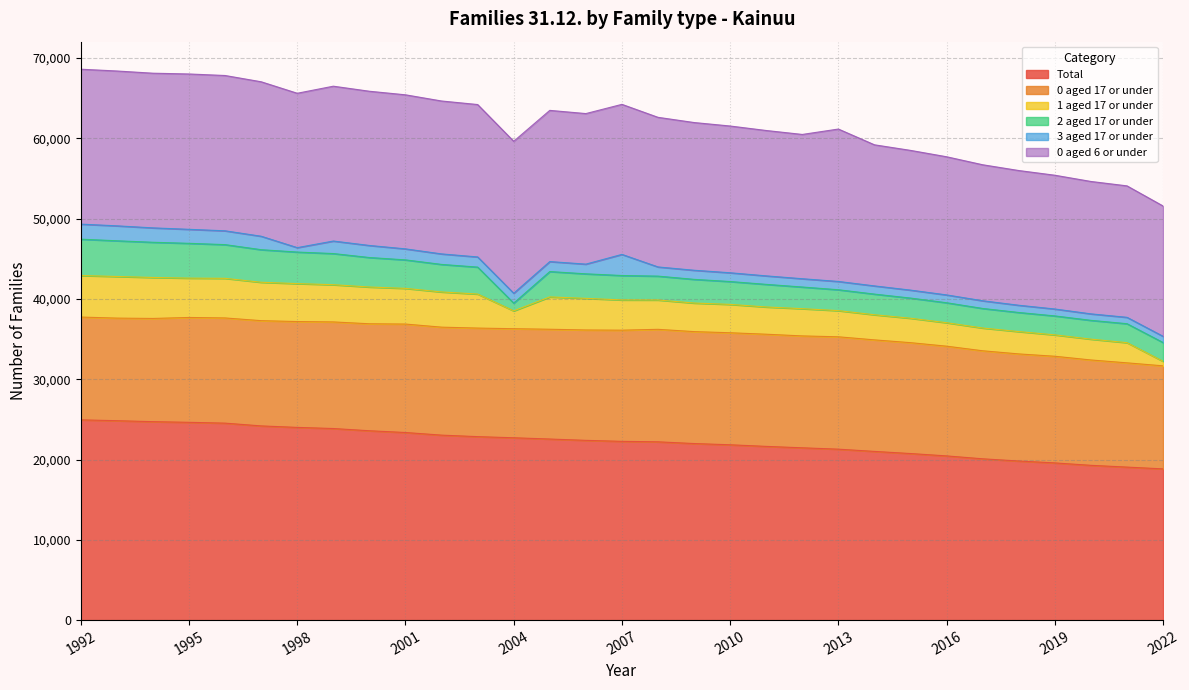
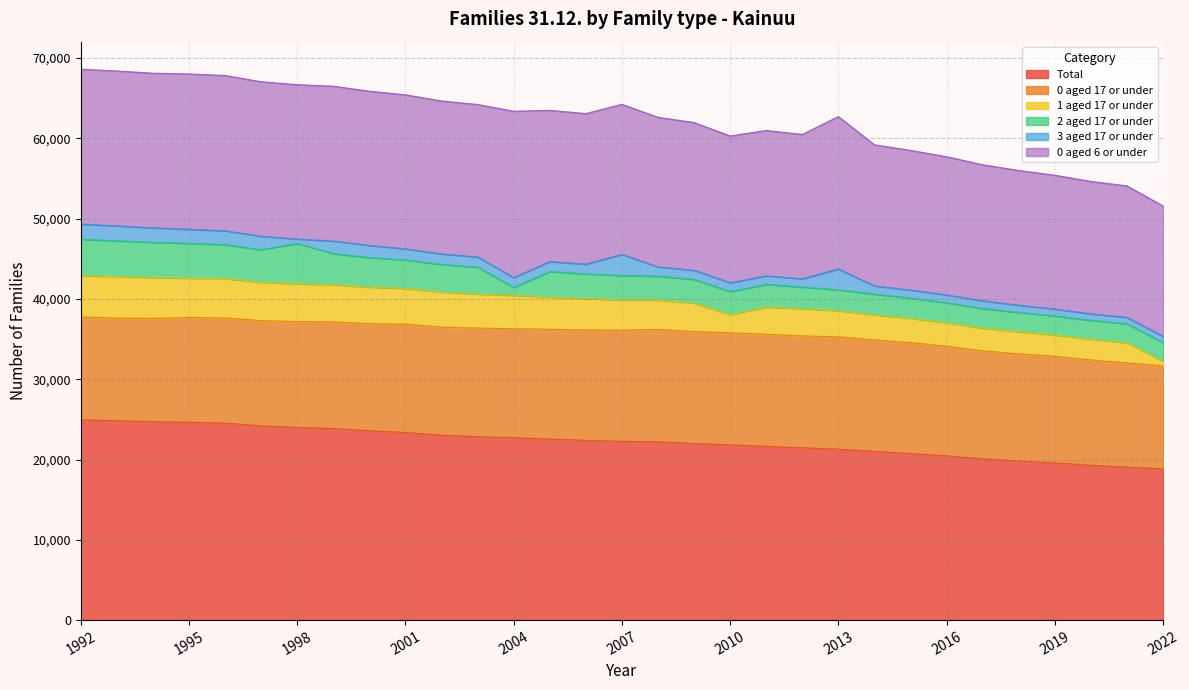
2 aged 17 or under, 1998: 4,000 -> 5,000
1 aged 17 or under, 2004: 2,000 -> 4,000
0 aged 6 or under, 2004: 19,000 -> 21,000
1 aged 17 or under, 2010: 4,000 -> 2,000
3 aged 17 or under, 2013: 1,000 -> 3,000
